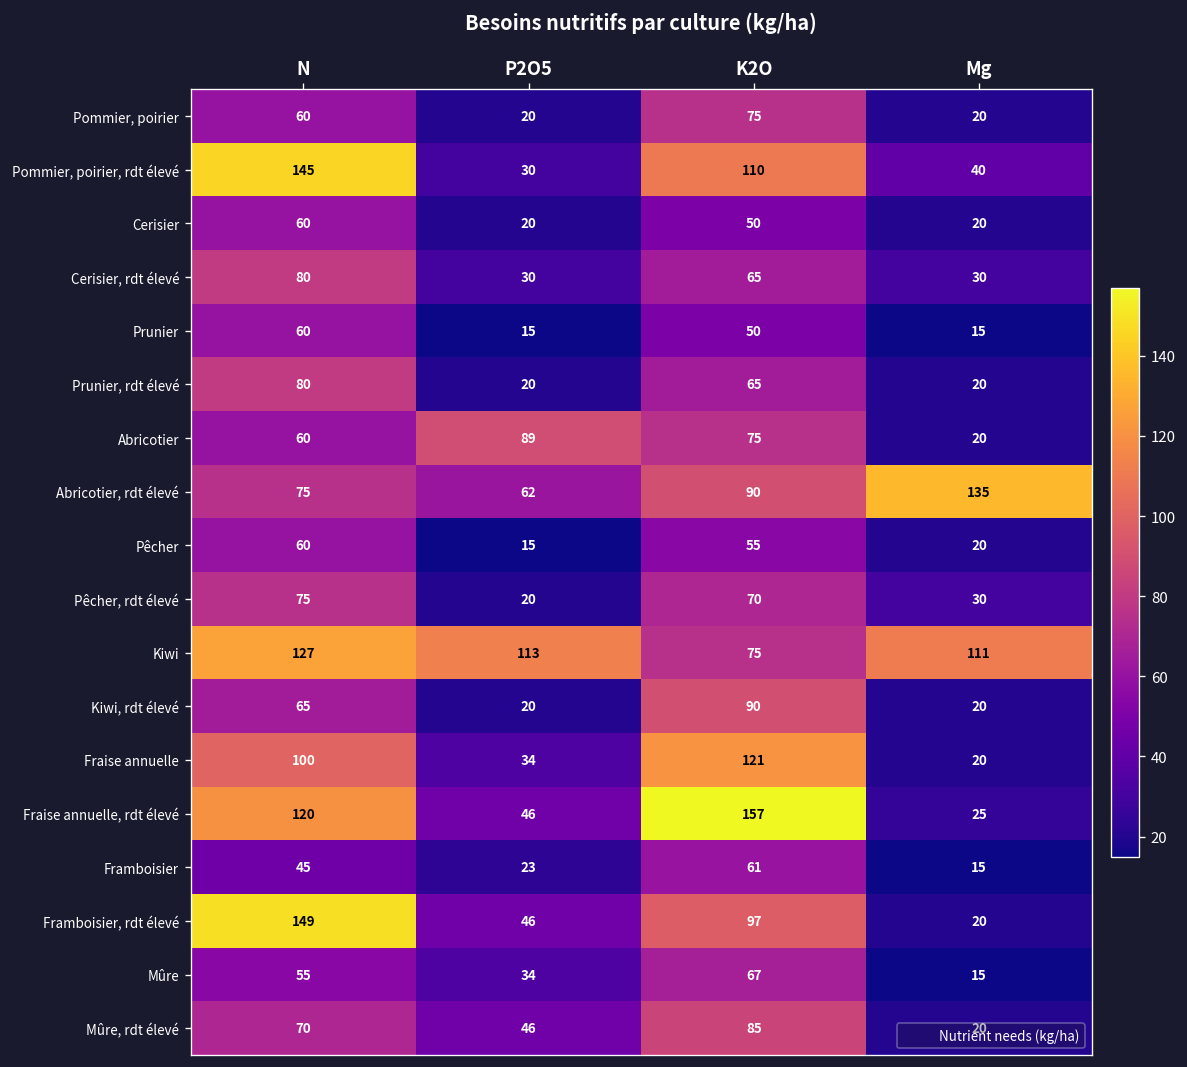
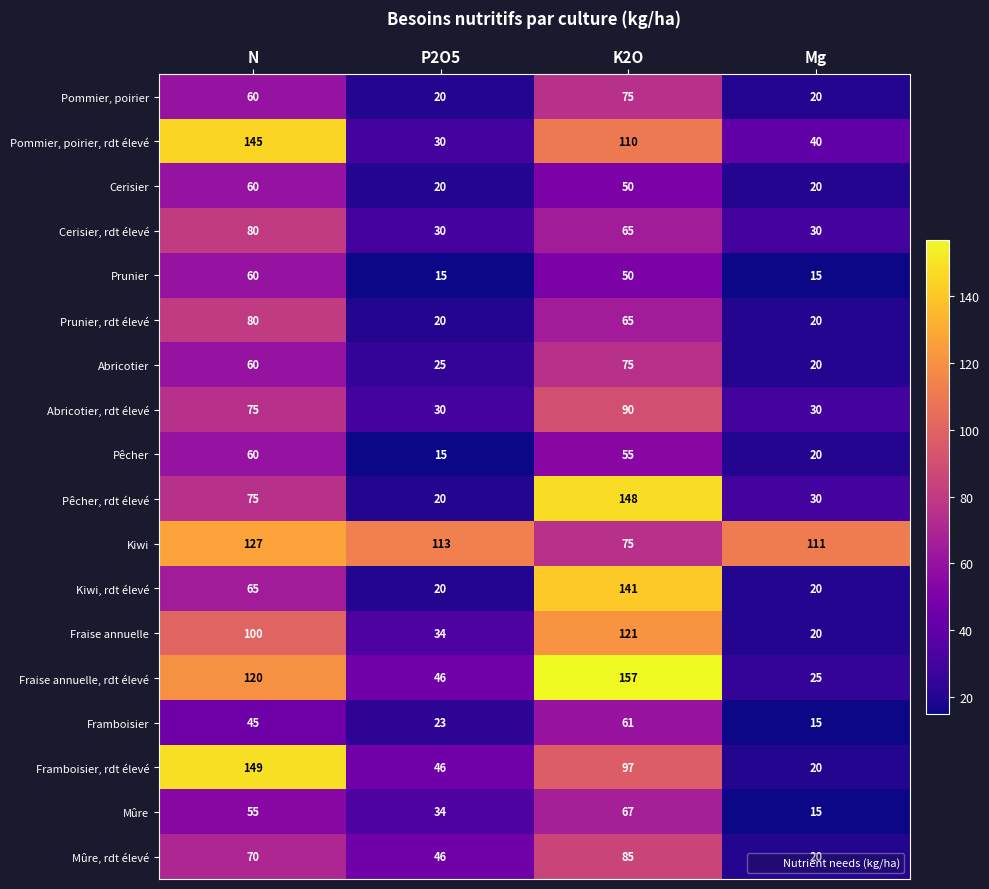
Abricotier, P2O5: 89 -> 25
Abricotier, rdt élevé, P2O5: 62 -> 30
Abricotier, rdt élevé, Mg: 135 -> 30
Pêcher, rdt élevé, K2O: 70 -> 148
Kiwi, rdt élevé, K2O: 90 -> 141
